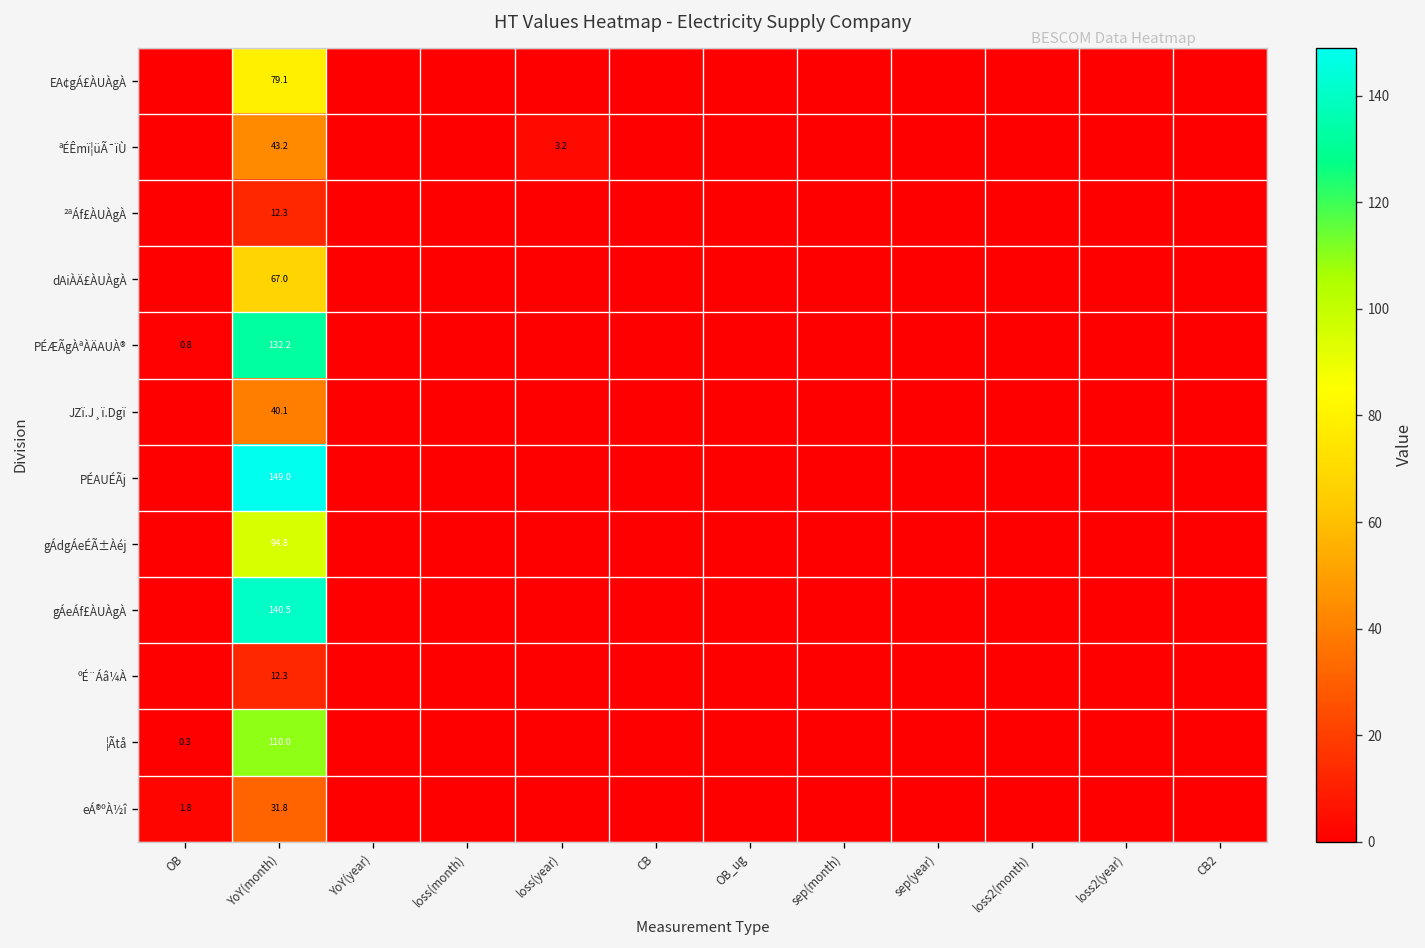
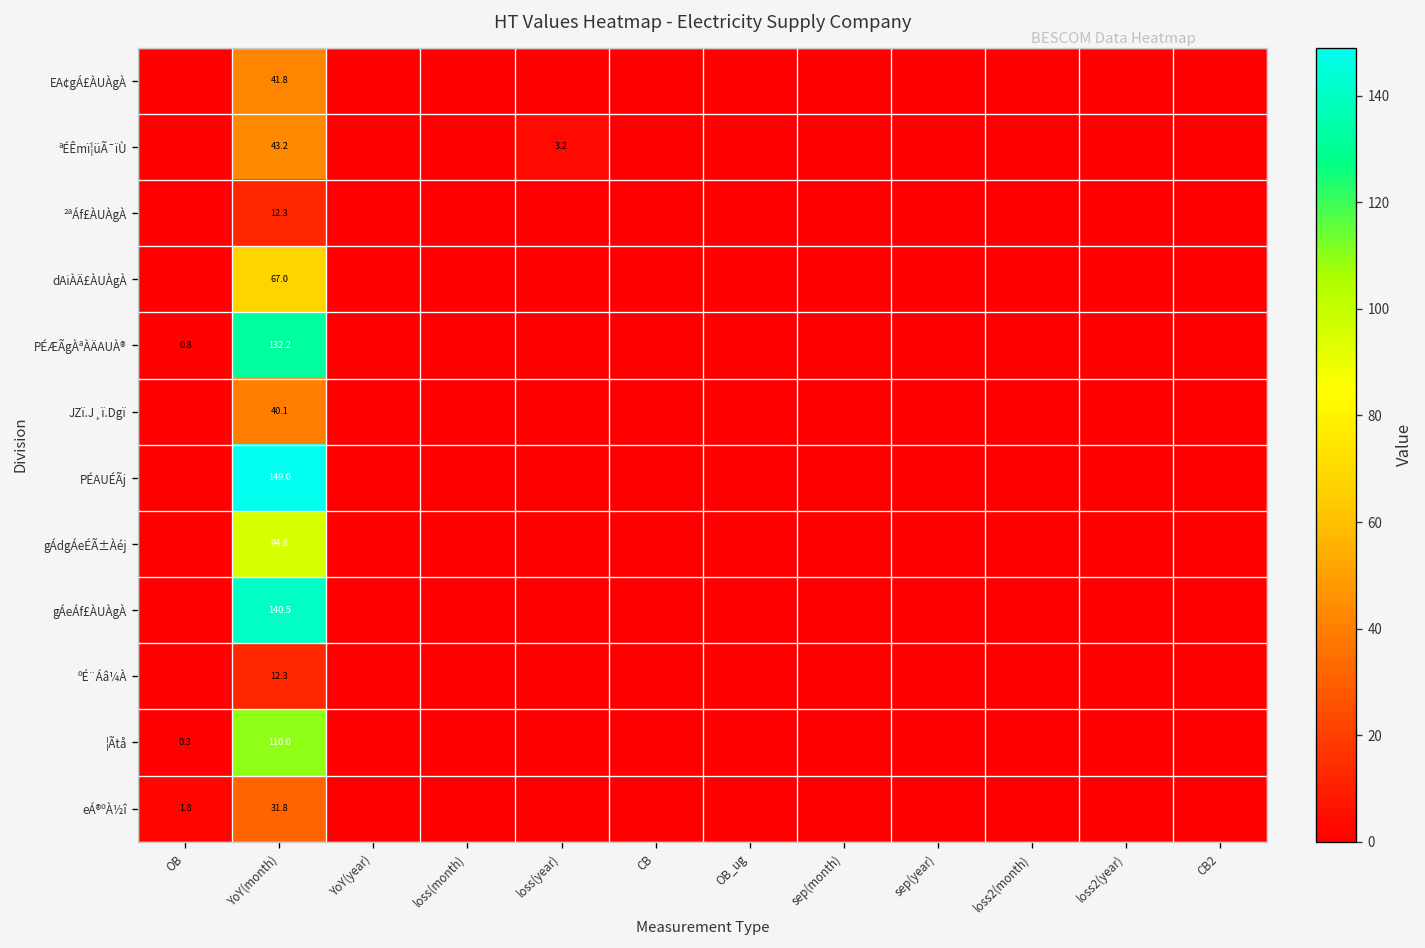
EA¢gÁ£ÀUÀgÀ, YoY(month): 79.1 -> 41.8
